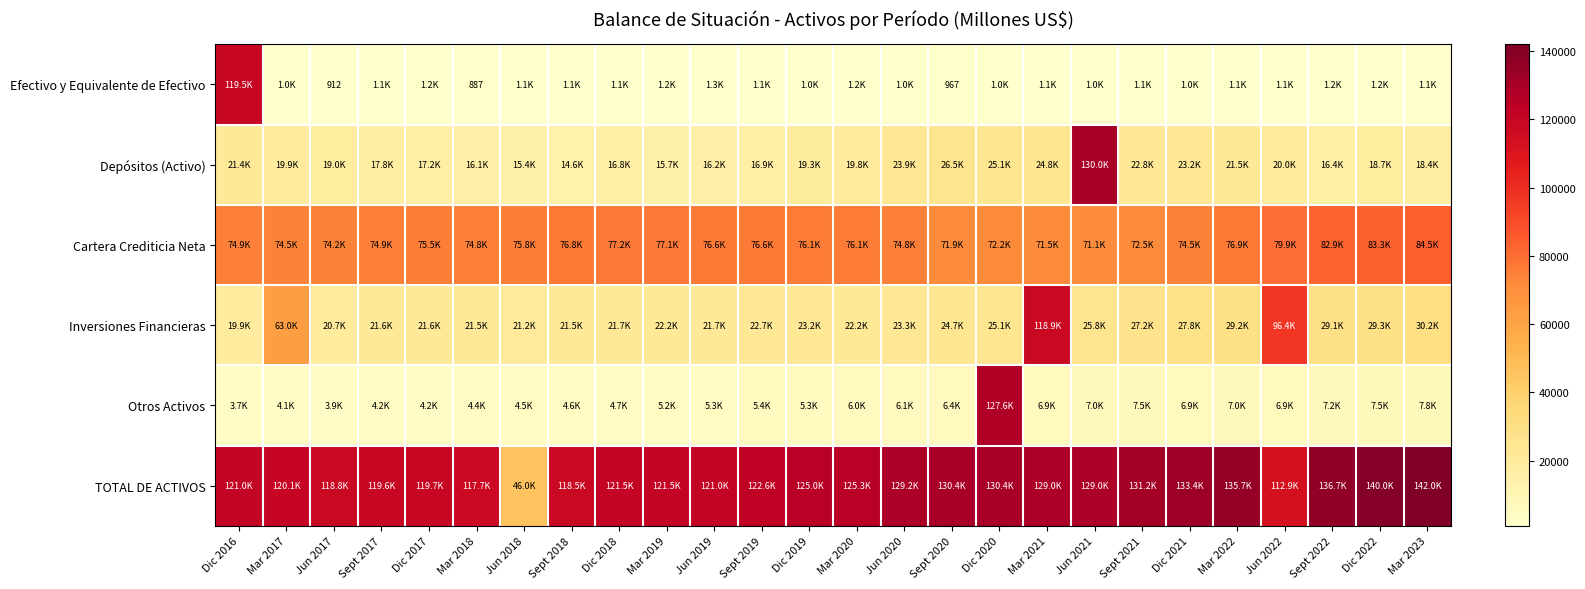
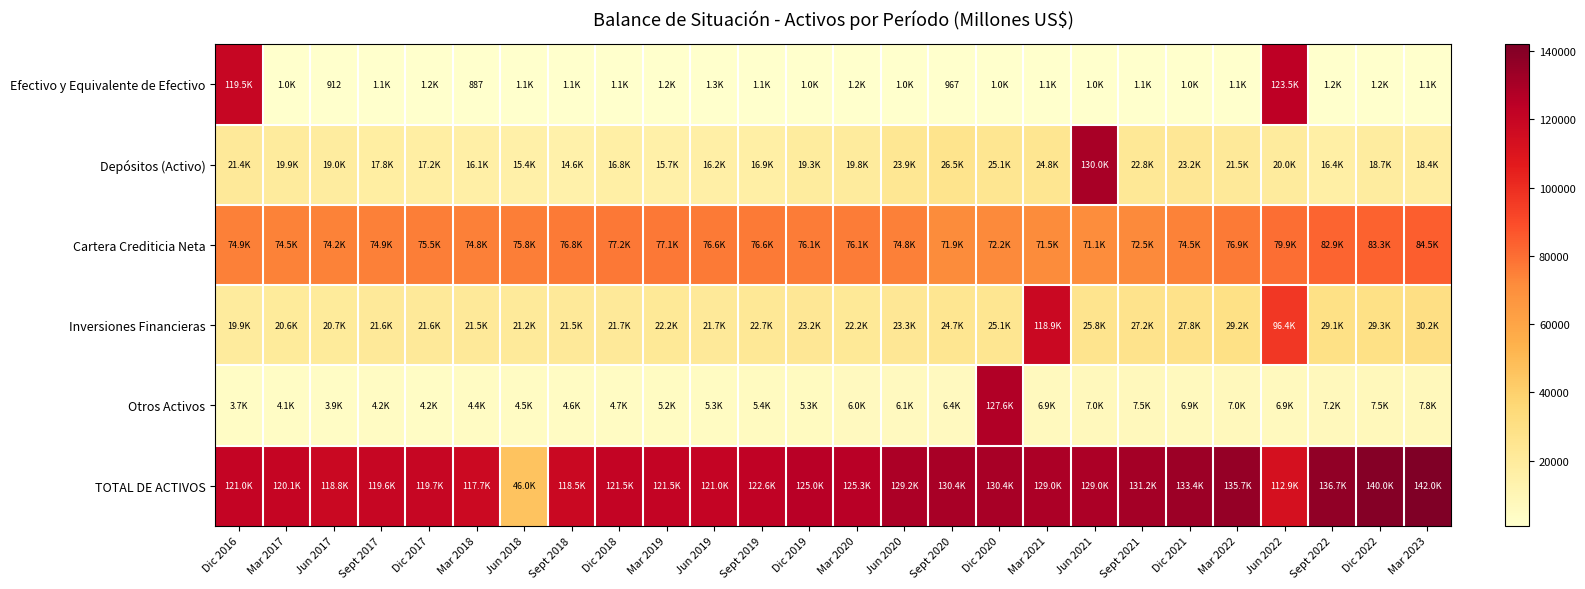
Efectivo y Equivalente de Efectivo, Jun 2022: 1.1K -> 123.5K
Inversiones Financieras, Mar 2017: 63.0K -> 20.6K
